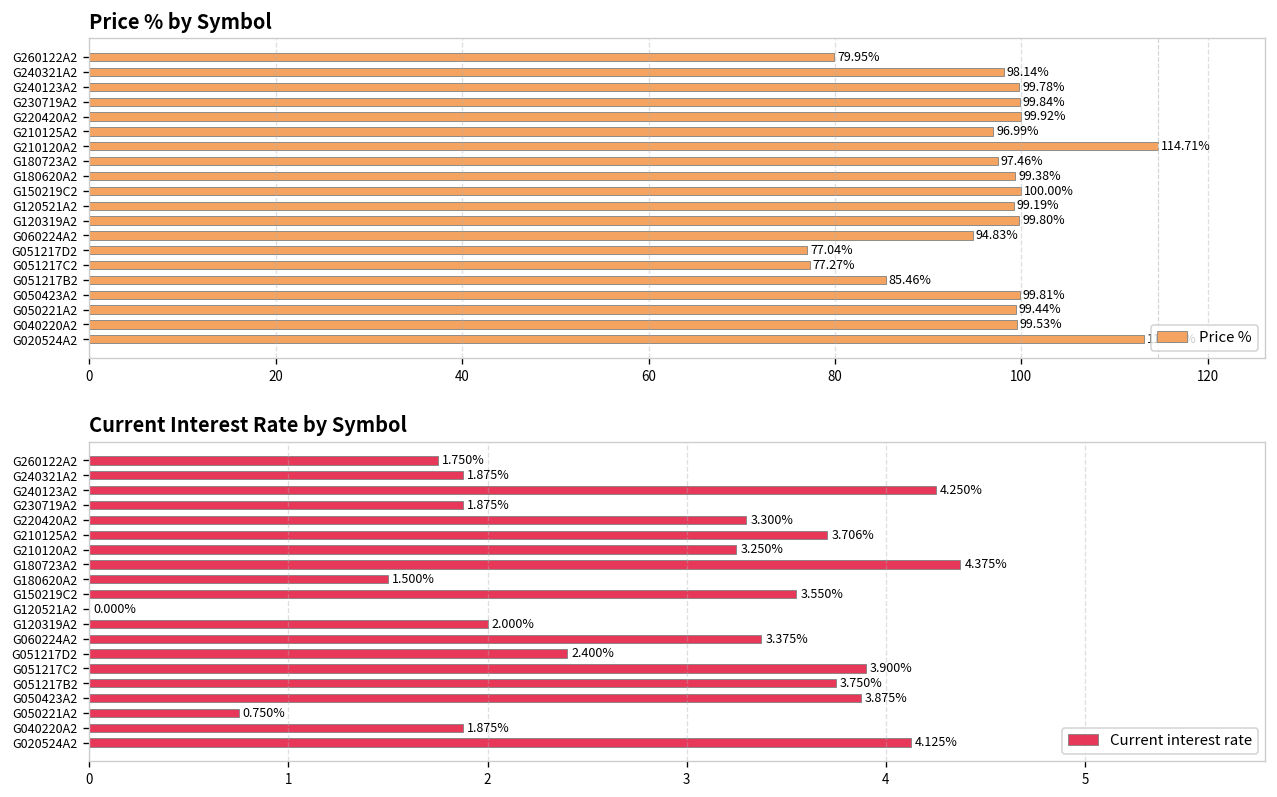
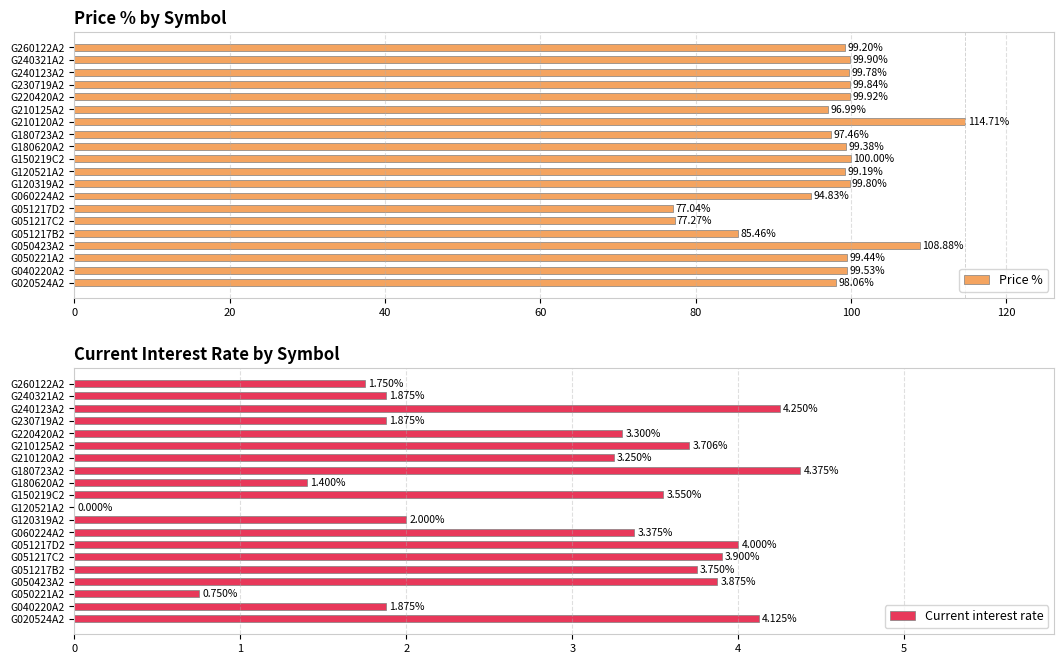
Price % by Symbol, G260122A2: 79.95% -> 99.20%
Price % by Symbol, G240321A2: 98.14% -> 99.90%
Price % by Symbol, G050423A2: 99.81% -> 108.88%
Price % by Symbol, G020524A2: 113 -> 98
Current Interest Rate by Symbol, G180620A2: 1.500% -> 1.400%
Current Interest Rate by Symbol, G051217D2: 2.400% -> 4.000%
